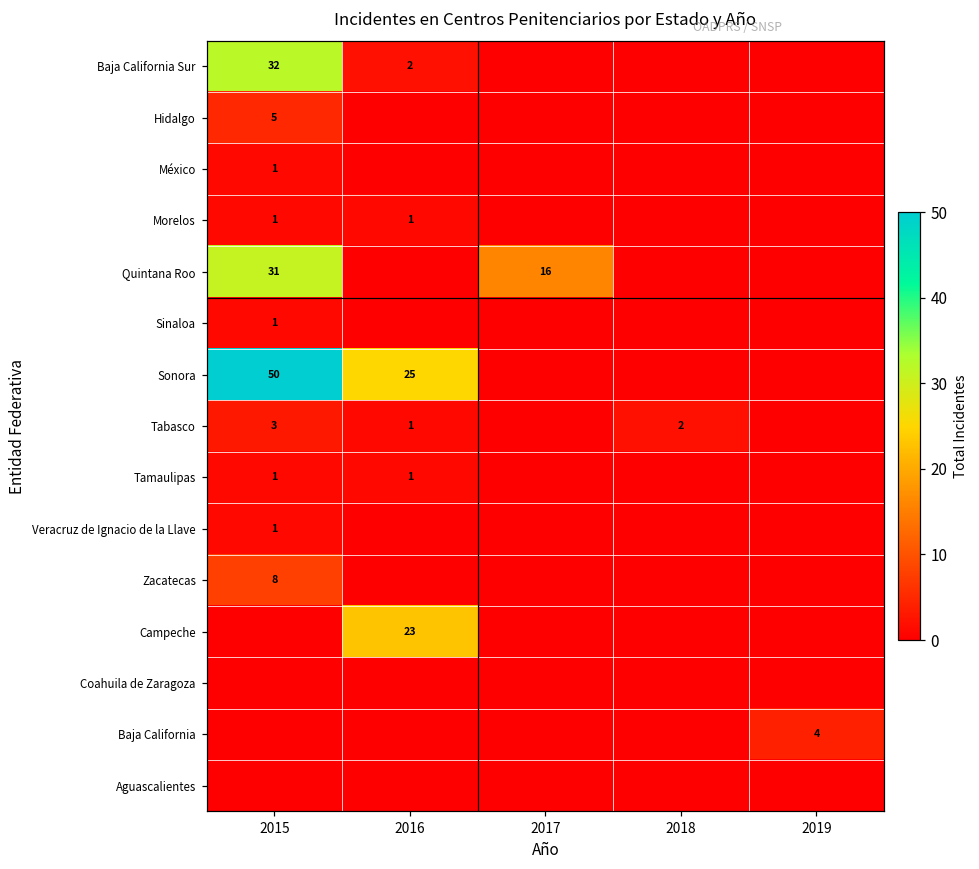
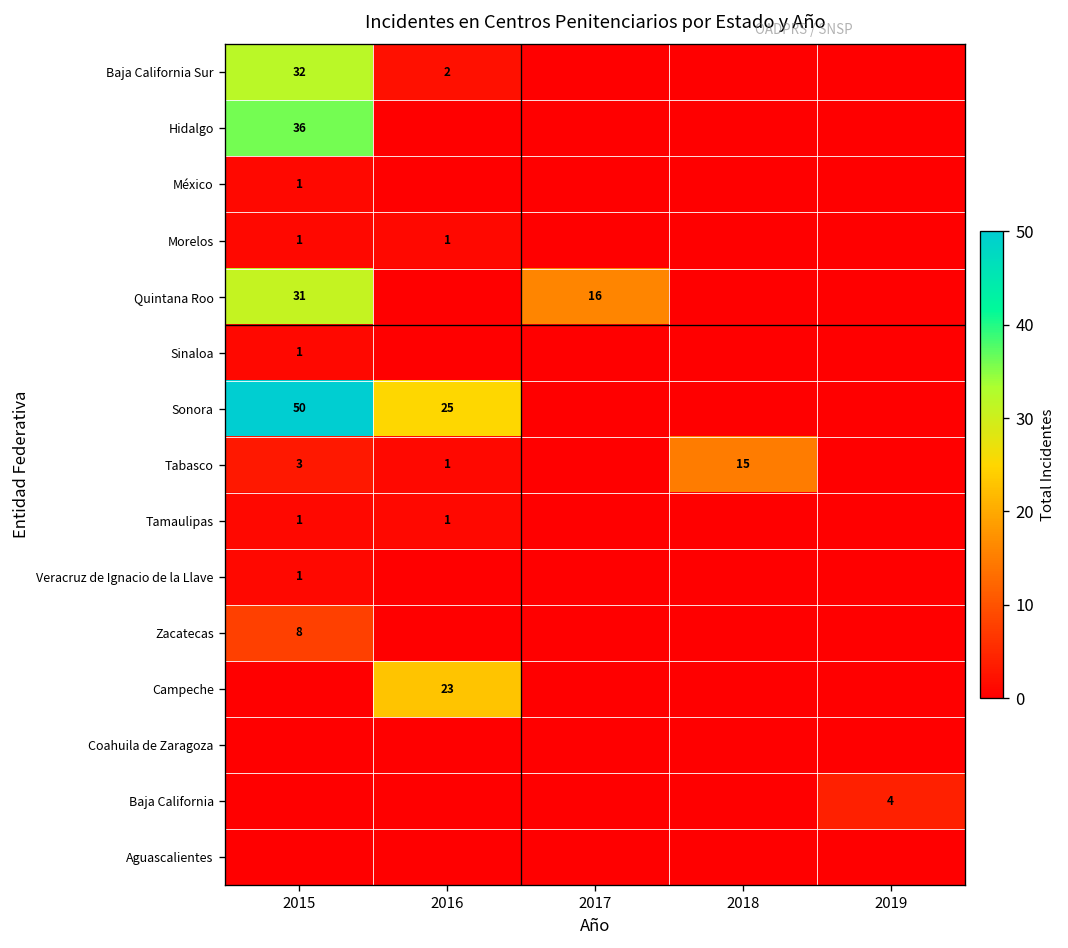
Hidalgo, 2015: 5 -> 36
Tabasco, 2018: 2 -> 15
